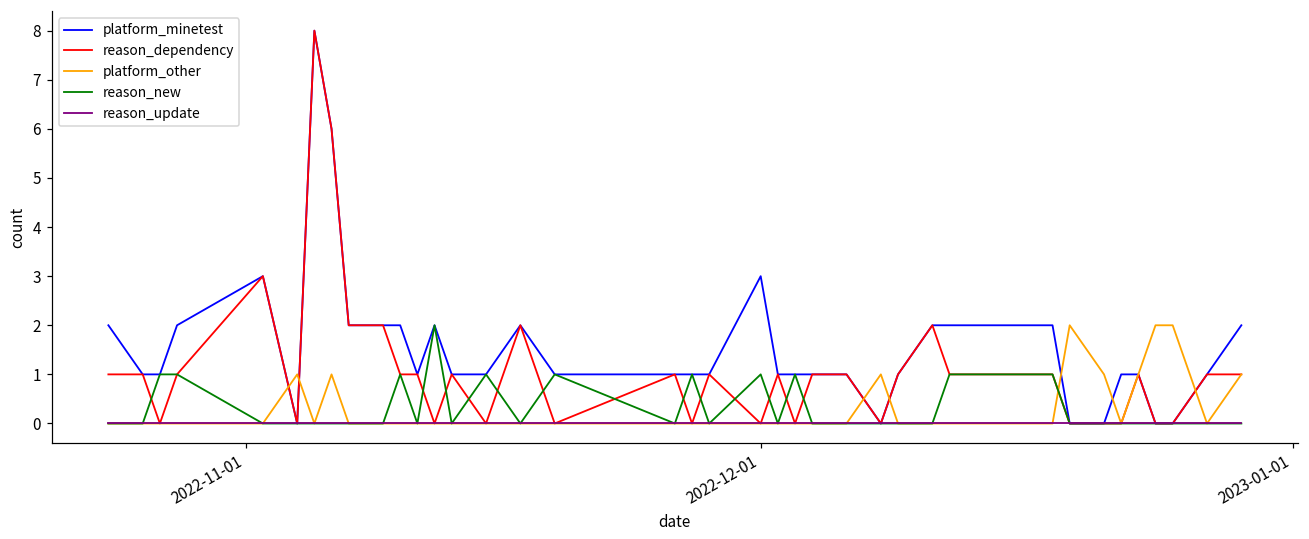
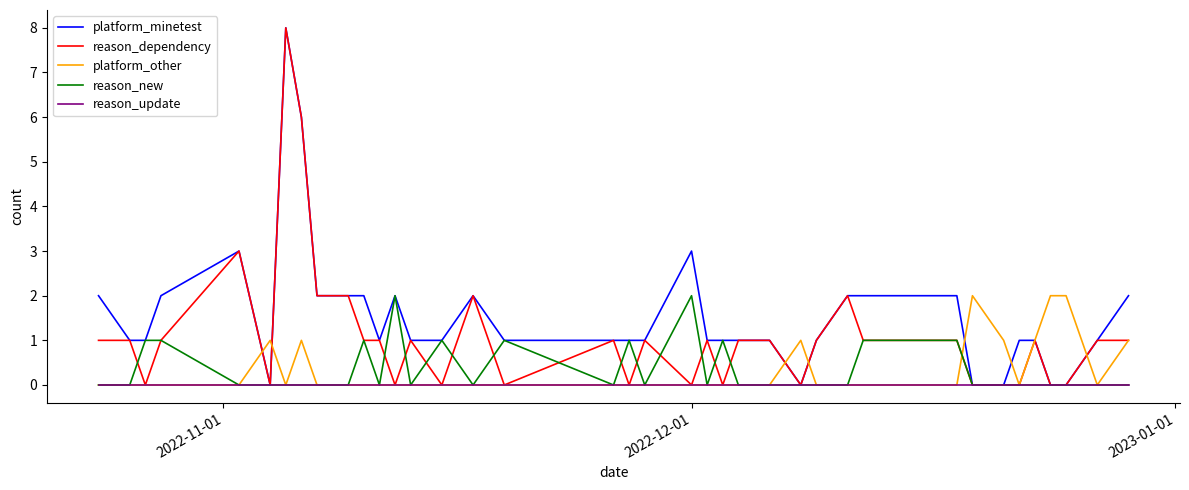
reason_new, 2022-12-01: 1 -> 2
